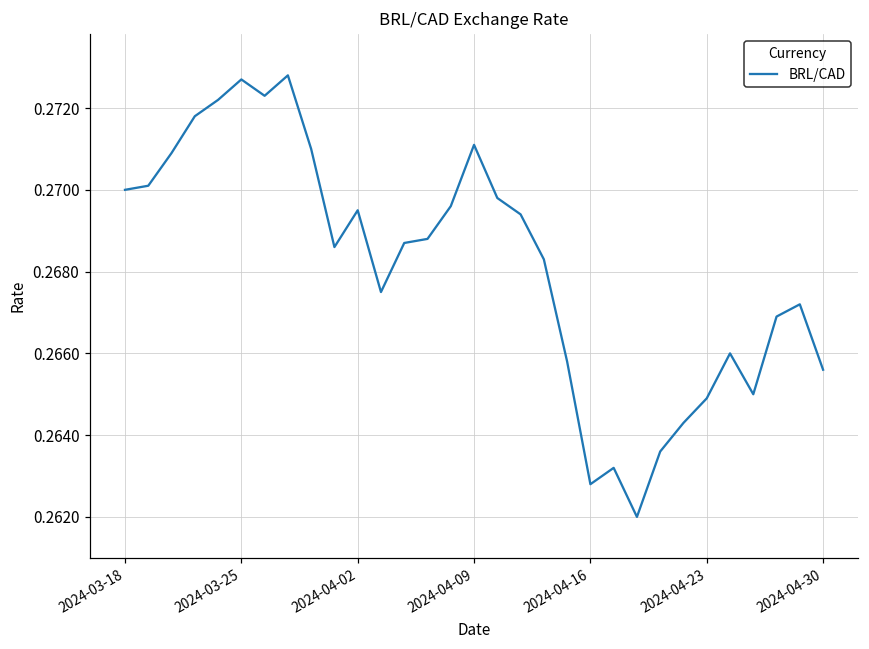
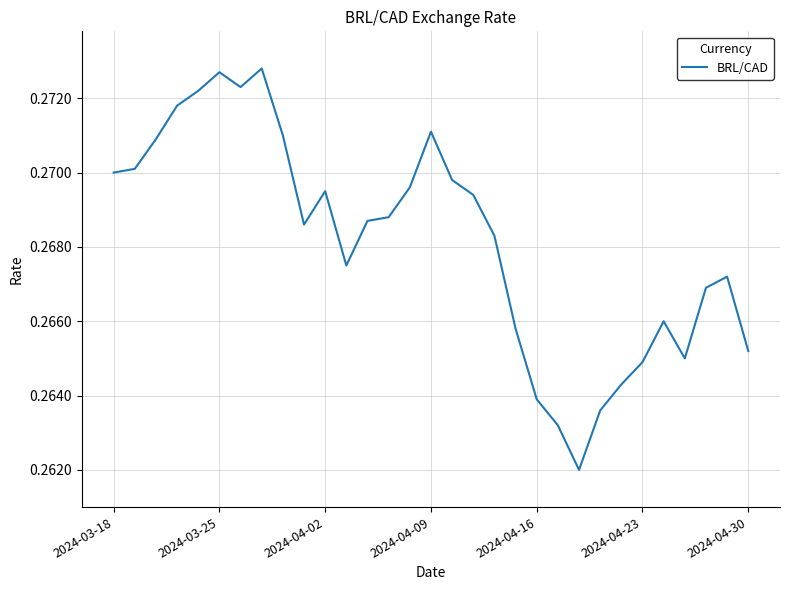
2024-04-16: 0.2628 -> 0.2639
2024-04-30: 0.2656 -> 0.2652
